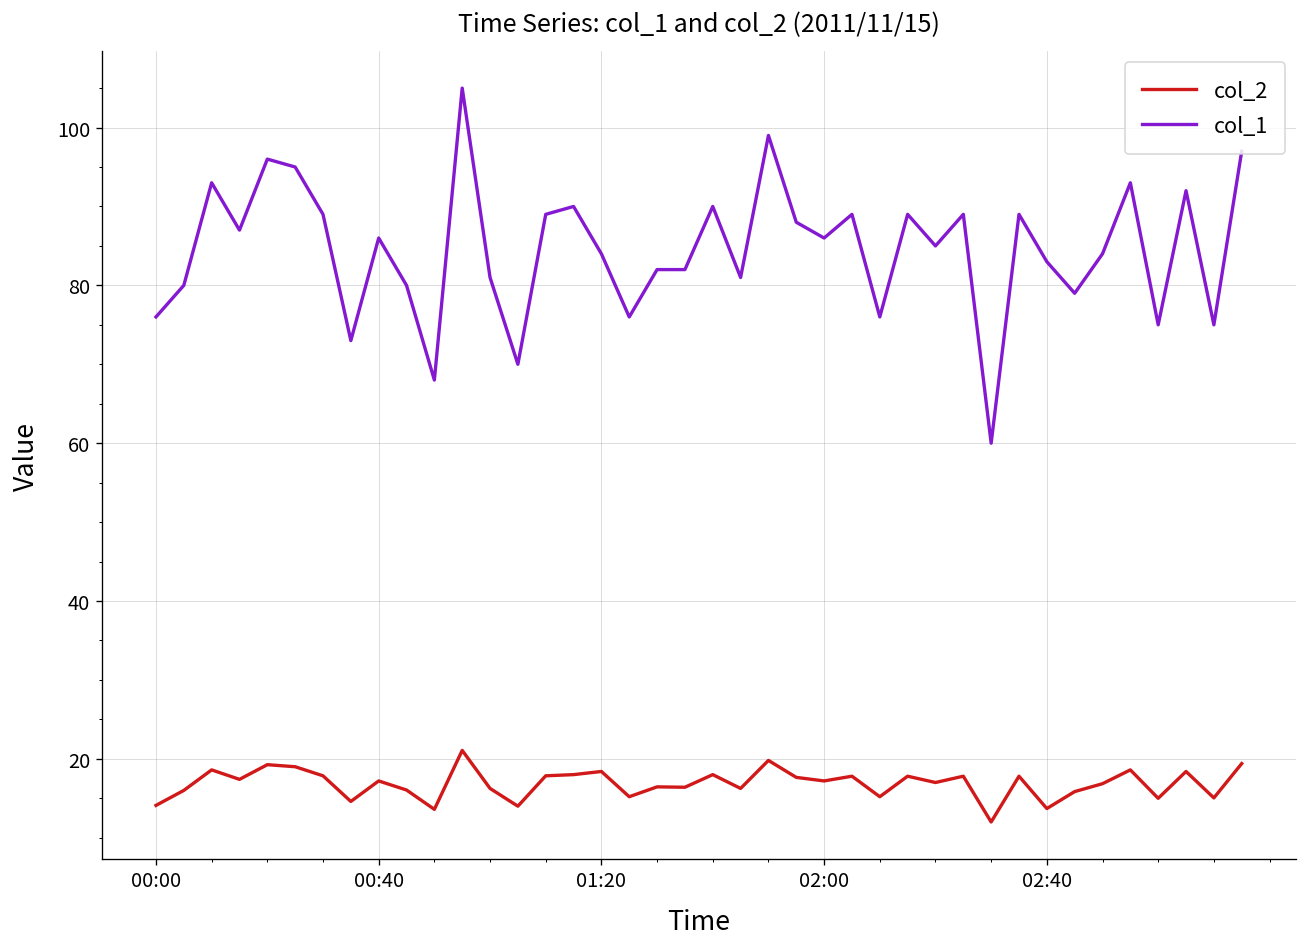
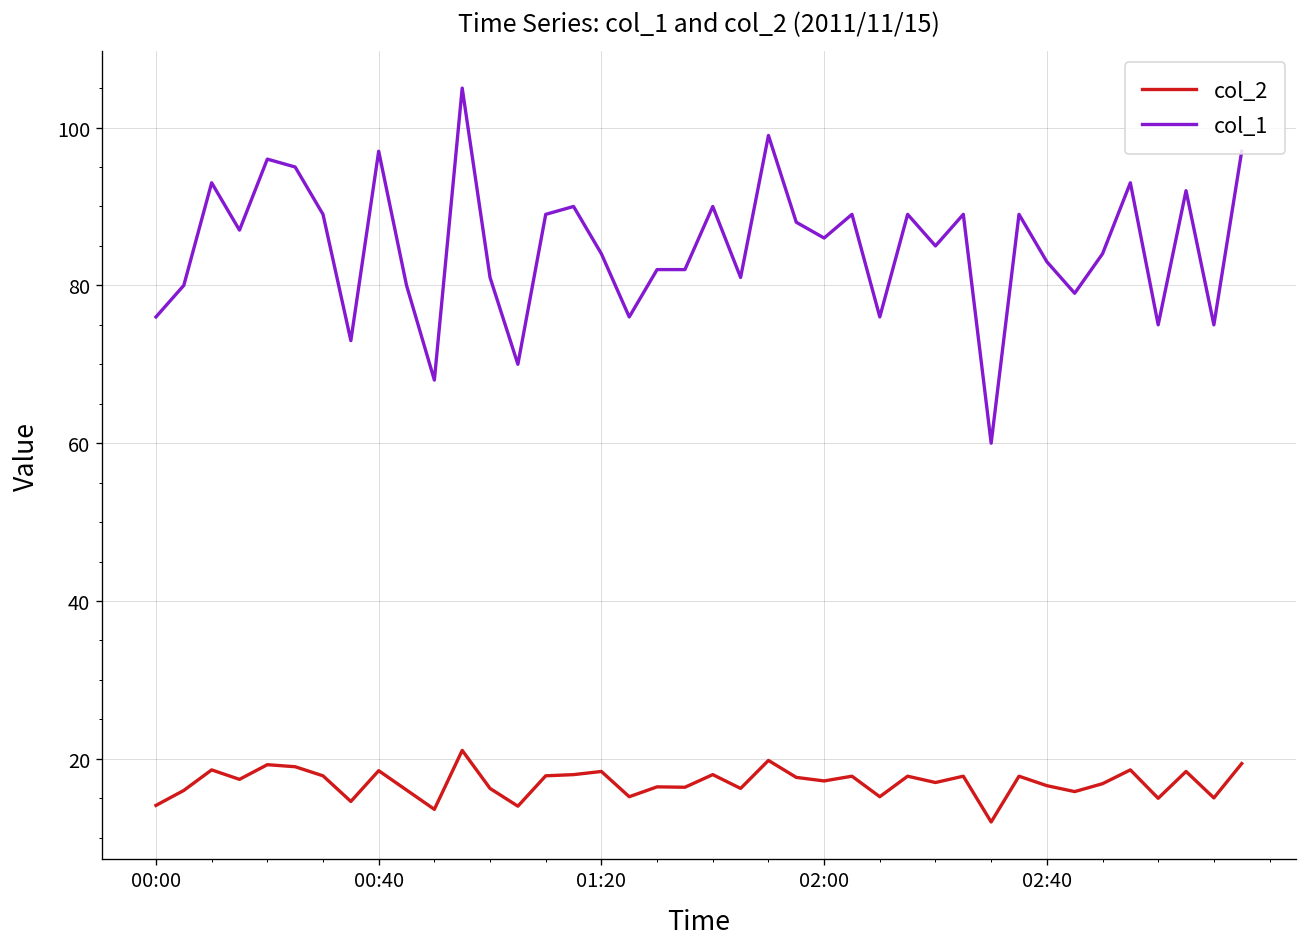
col_2, 00:40: 17 -> 19
col_1, 00:40: 86 -> 97
col_2, 02:40: 14 -> 17
